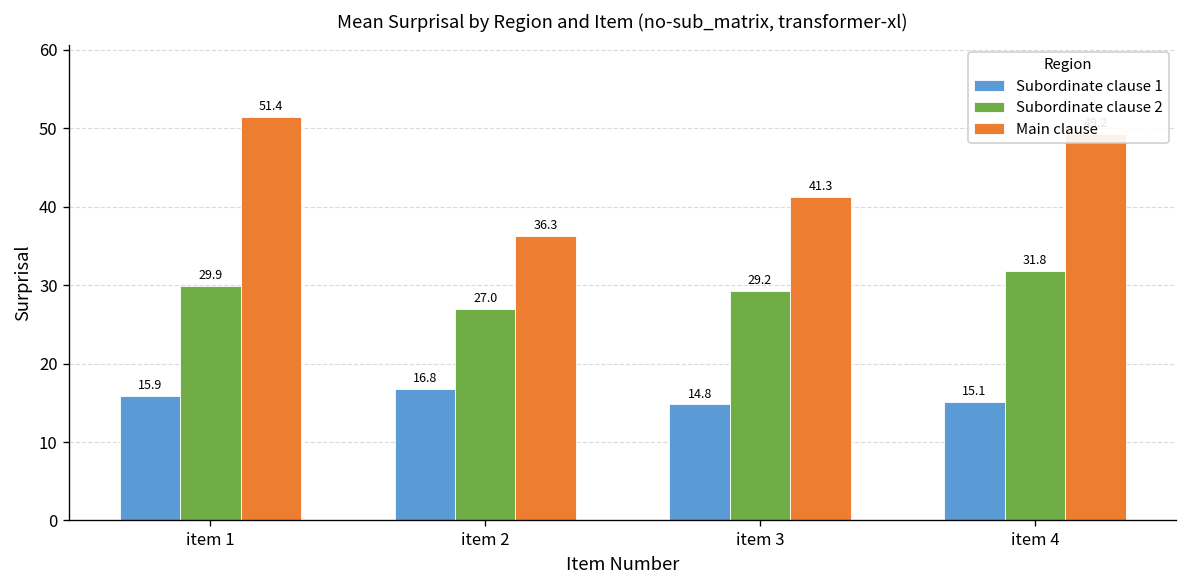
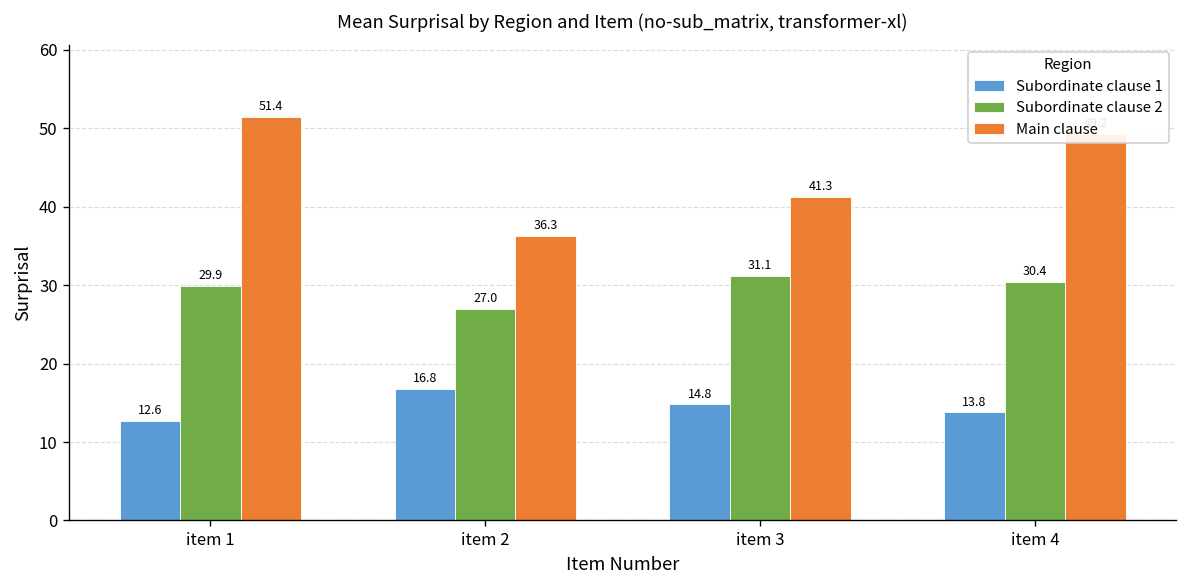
Subordinate clause 1, item 1: 15.9 -> 12.6
Subordinate clause 2, item 3: 29.2 -> 31.1
Subordinate clause 1, item 4: 15.1 -> 13.8
Subordinate clause 2, item 4: 31.8 -> 30.4
